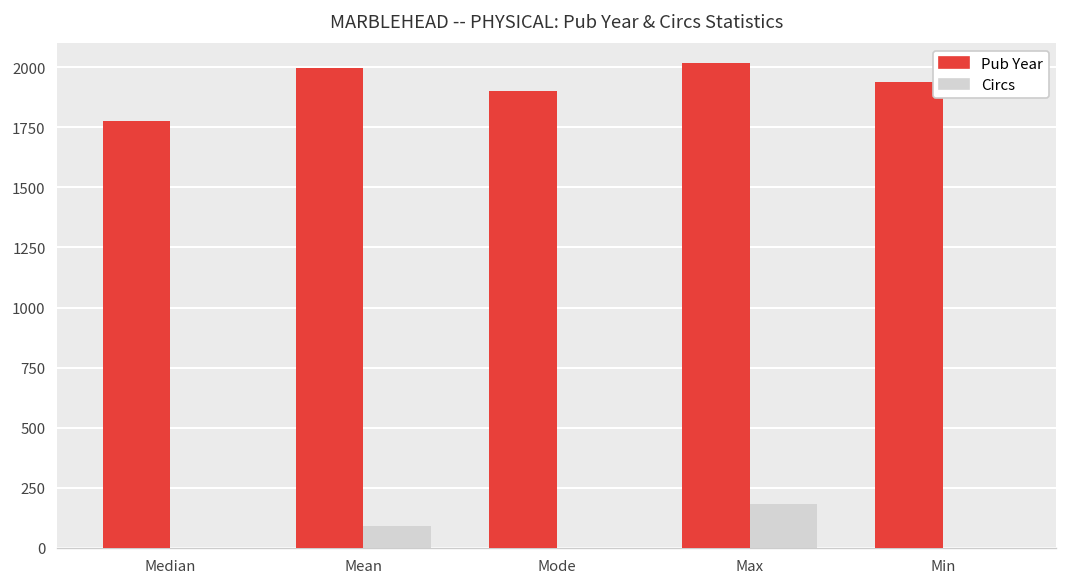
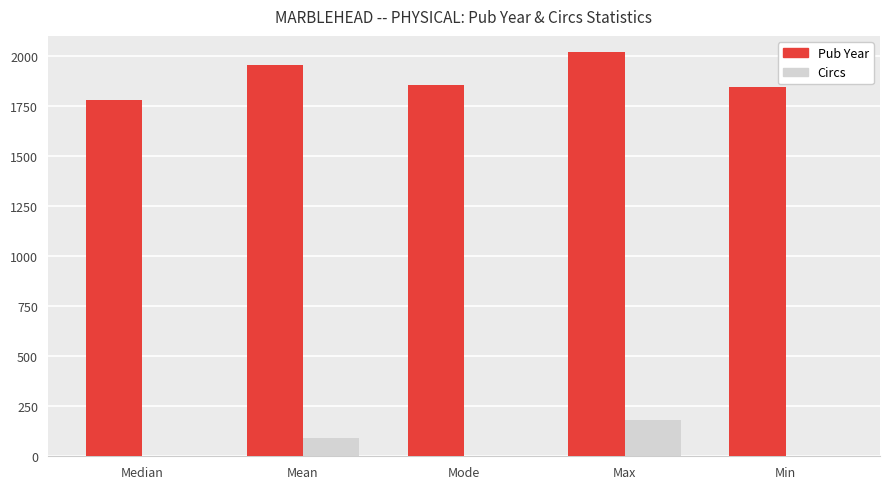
Pub Year, Mean: 2000 -> 1960
Pub Year, Mode: 1900 -> 1860
Pub Year, Min: 1940 -> 1850
